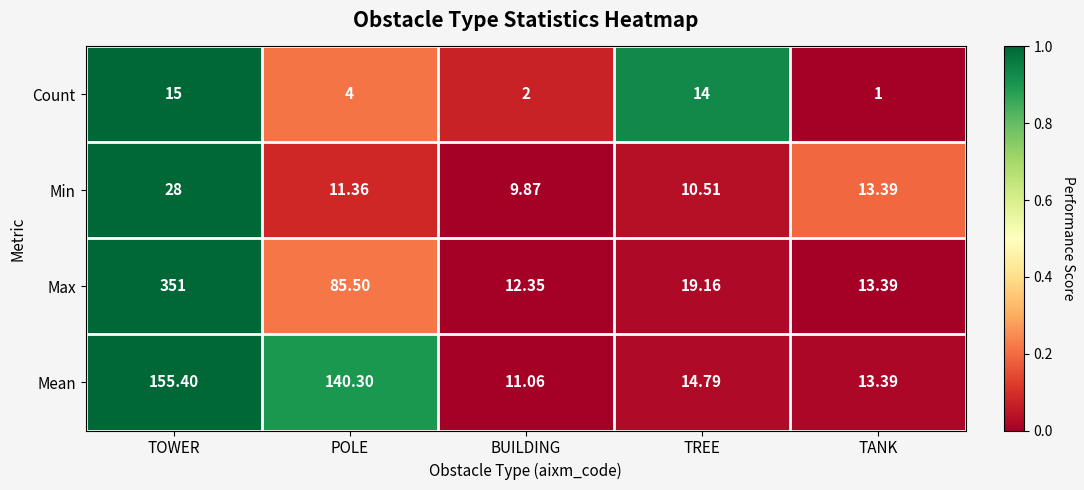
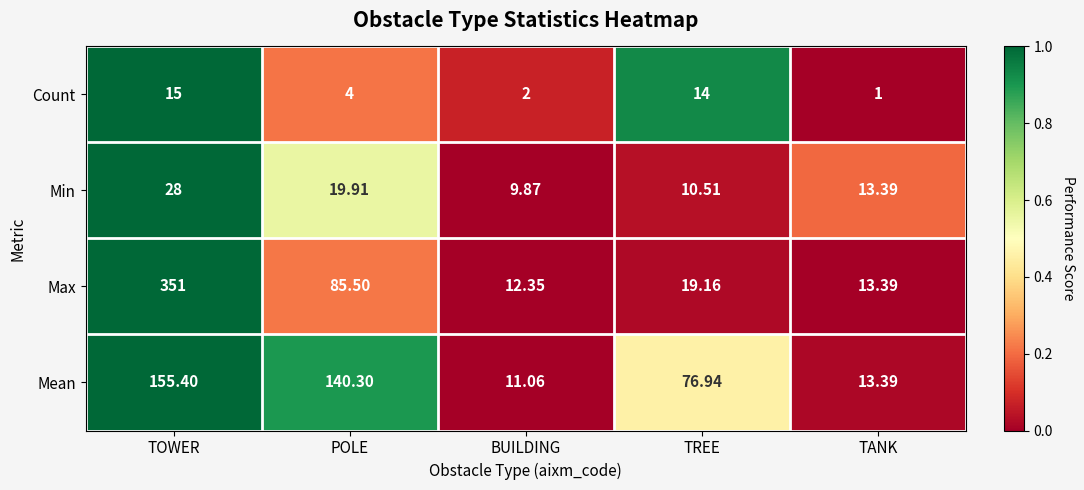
Min, POLE: 11.36 -> 19.91
Mean, TREE: 14.79 -> 76.94
